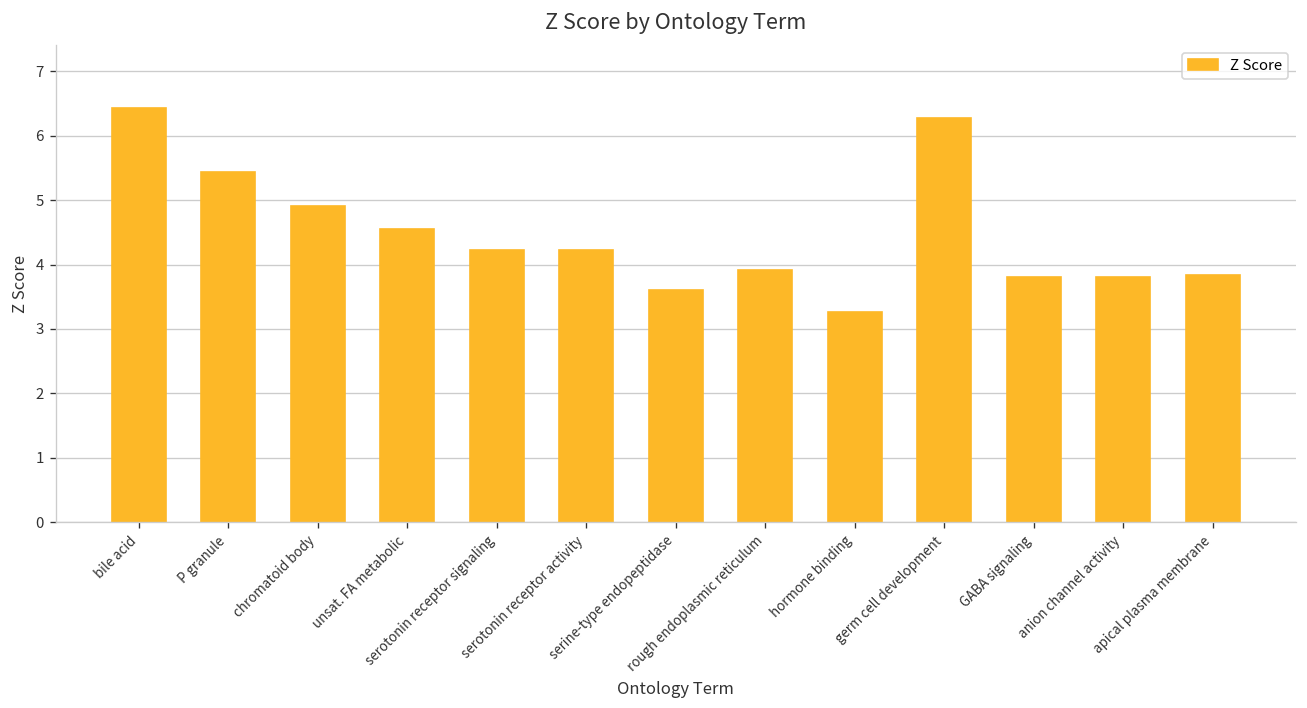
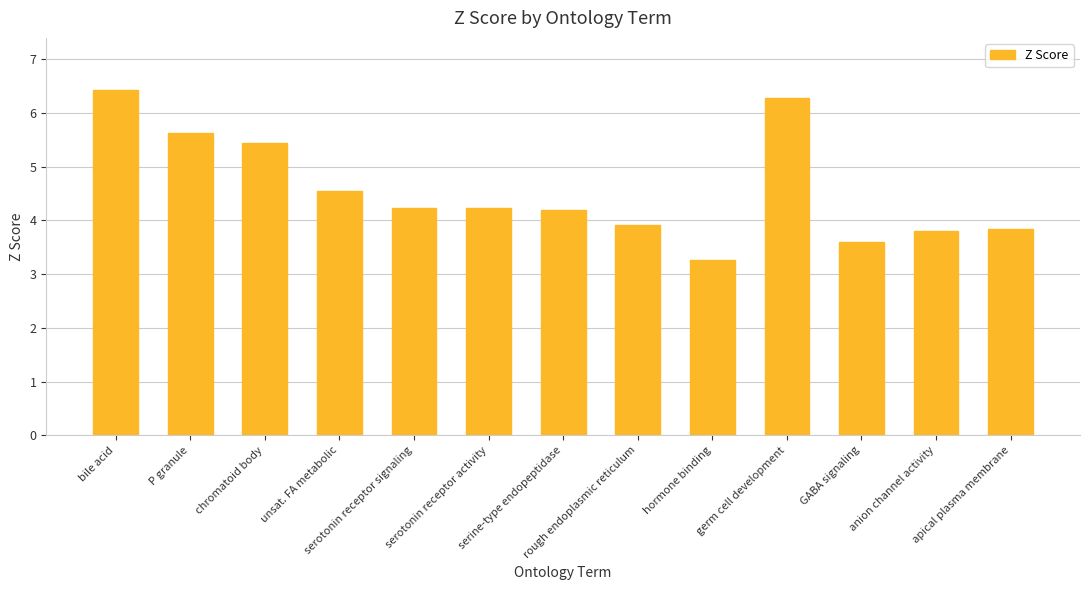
P granule: 5.4 -> 5.6
chromatoid body: 4.9 -> 5.4
serine-type endopeptidase: 3.6 -> 4.2
GABA signaling: 3.8 -> 3.6
